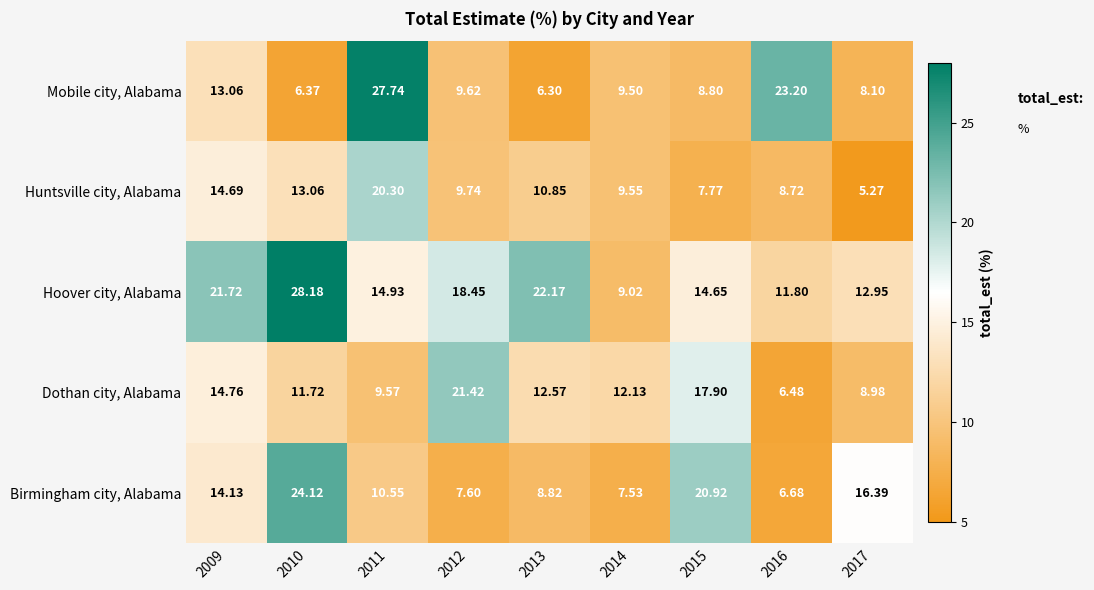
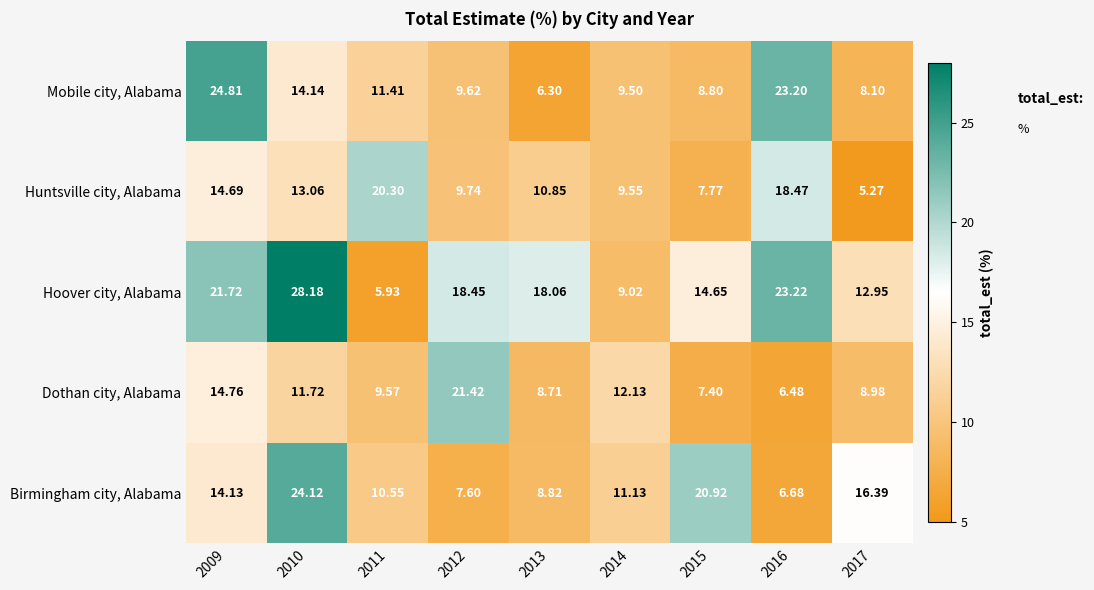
Mobile city, Alabama, 2009: 13.06 -> 24.81
Mobile city, Alabama, 2010: 6.37 -> 14.14
Mobile city, Alabama, 2011: 27.74 -> 11.41
Huntsville city, Alabama, 2016: 8.72 -> 18.47
Hoover city, Alabama, 2011: 14.93 -> 5.93
Hoover city, Alabama, 2013: 22.17 -> 18.06
Hoover city, Alabama, 2016: 11.80 -> 23.22
Dothan city, Alabama, 2013: 12.57 -> 8.71
Dothan city, Alabama, 2015: 17.90 -> 7.40
Birmingham city, Alabama, 2014: 7.53 -> 11.13
